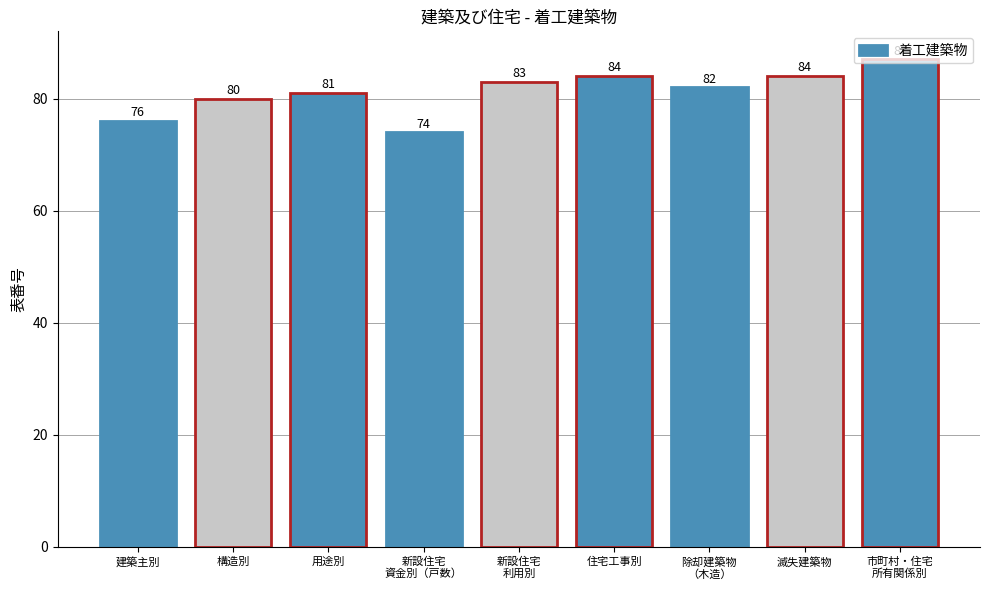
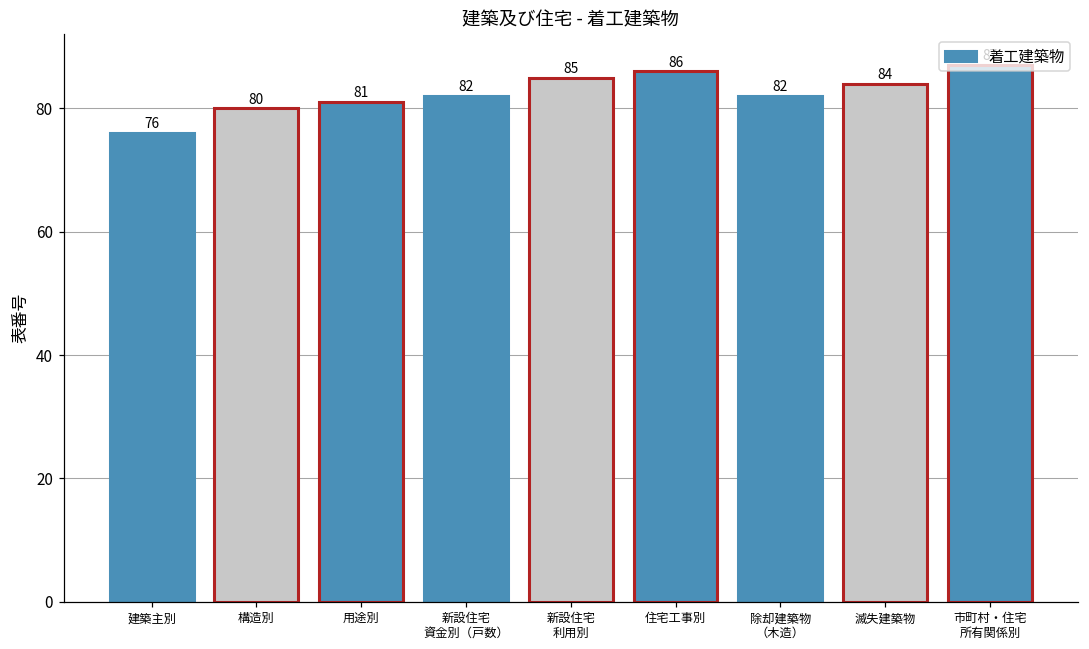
新設住宅 資金別（戸数）: 74 -> 82
新設住宅 利用別: 83 -> 85
住宅工事別: 84 -> 86
